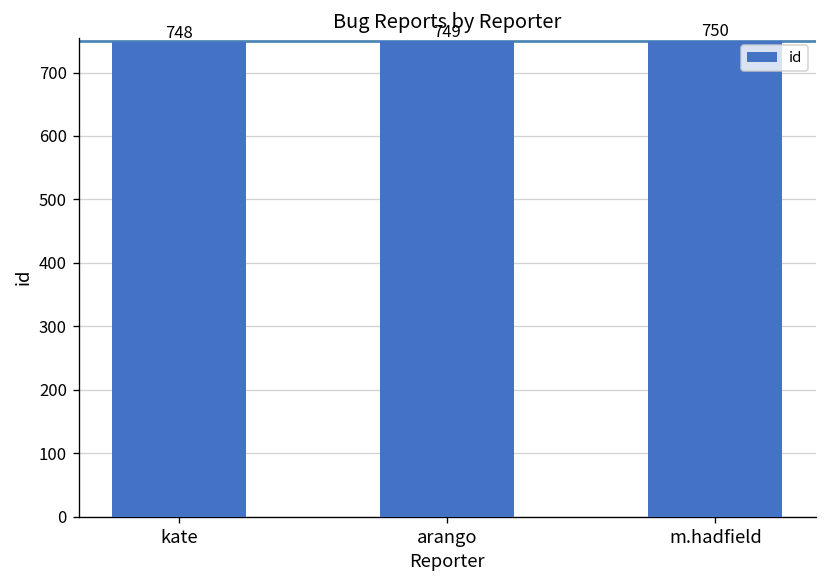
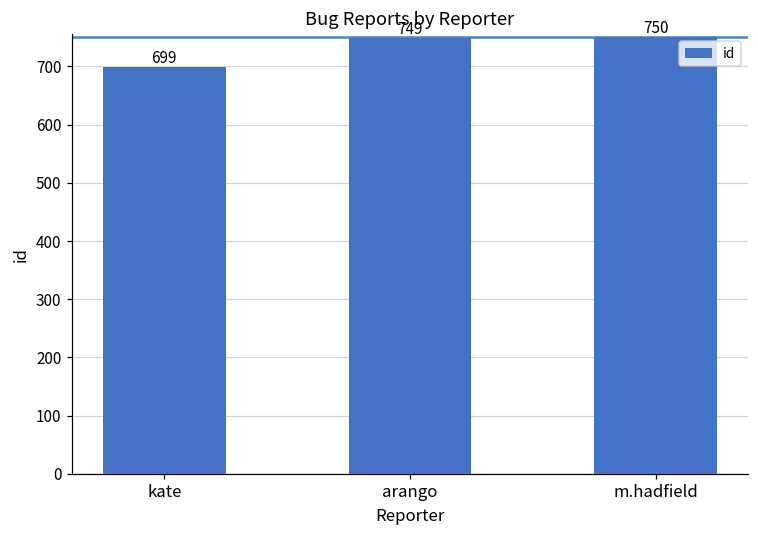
kate: 748 -> 699
